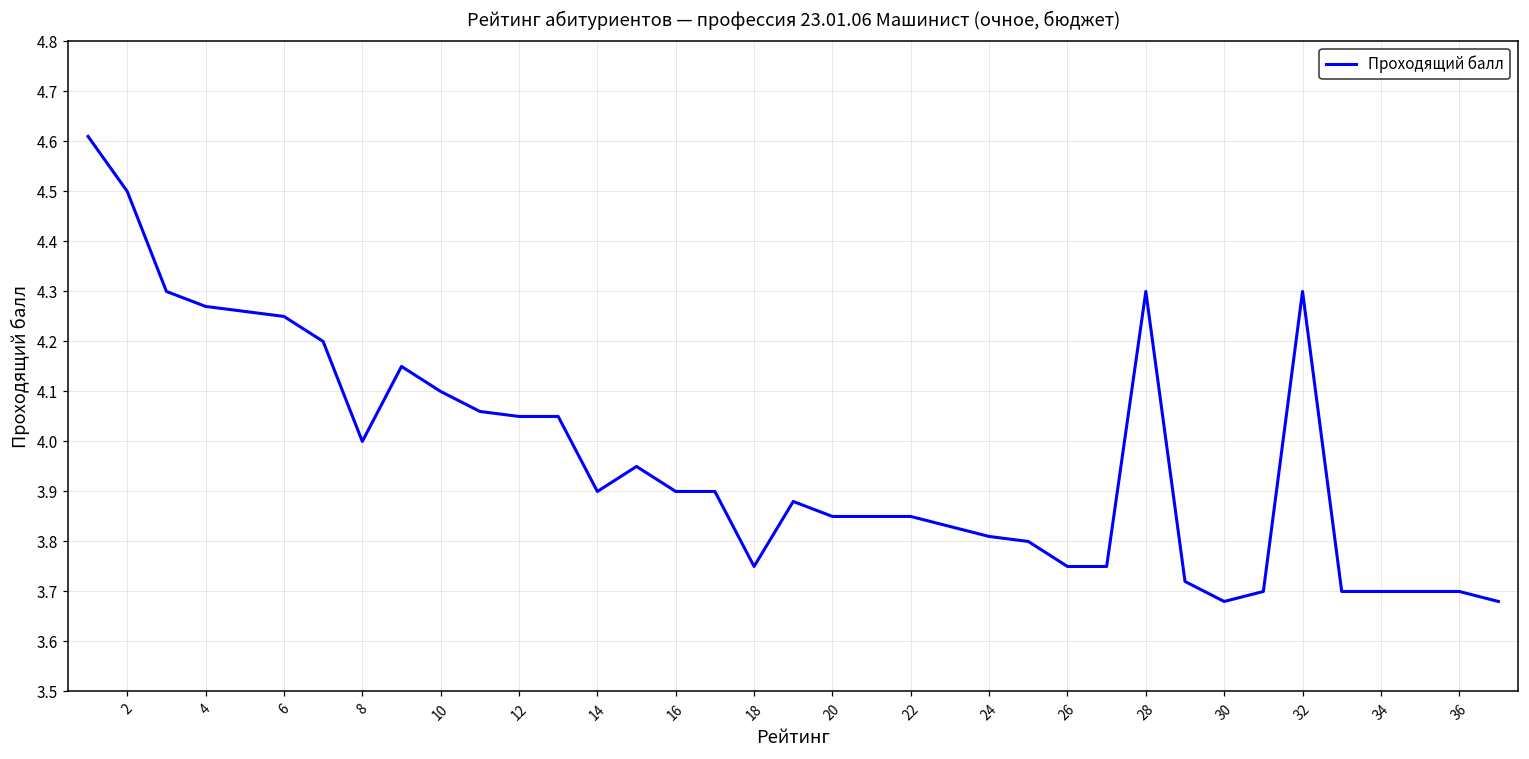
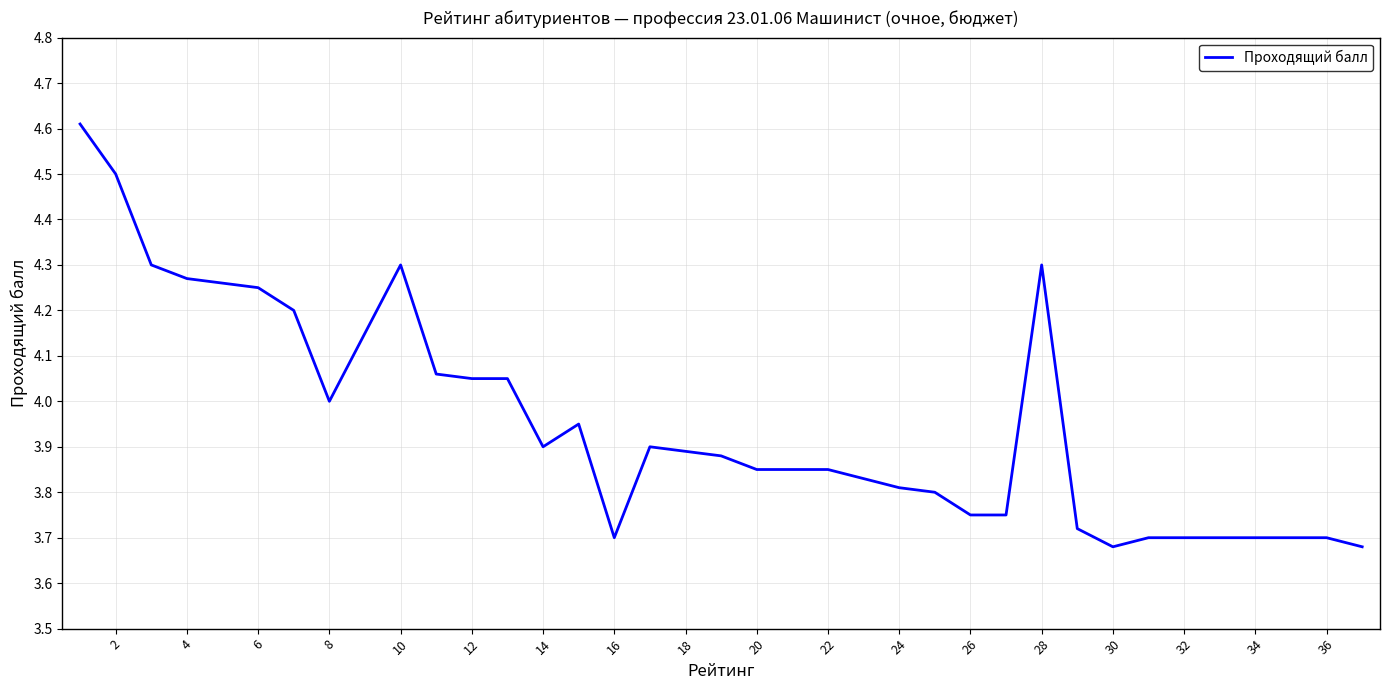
10: 4.1 -> 4.3
16: 3.9 -> 3.7
18: 3.75 -> 3.89
32: 4.3 -> 3.7
